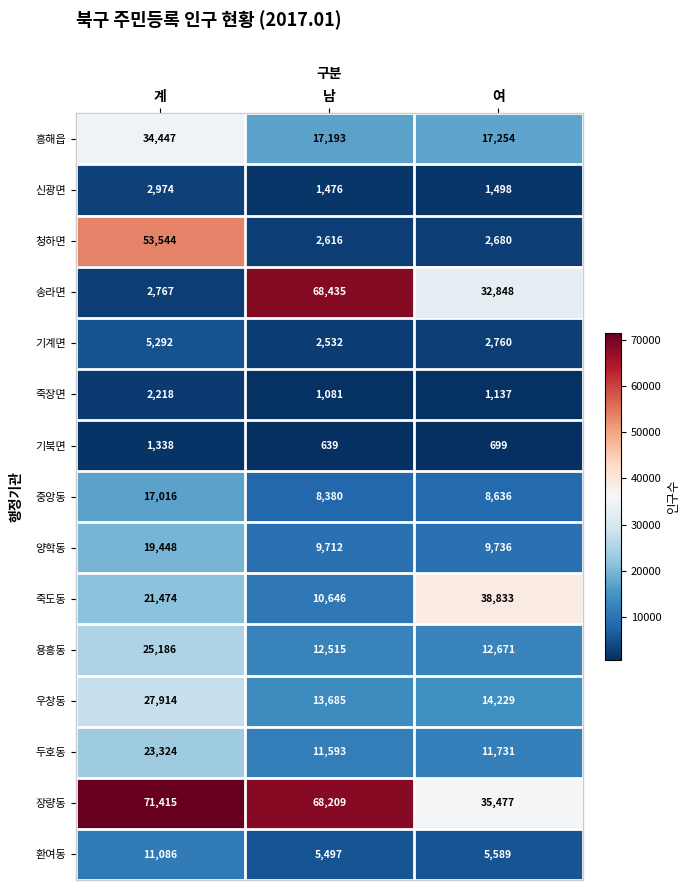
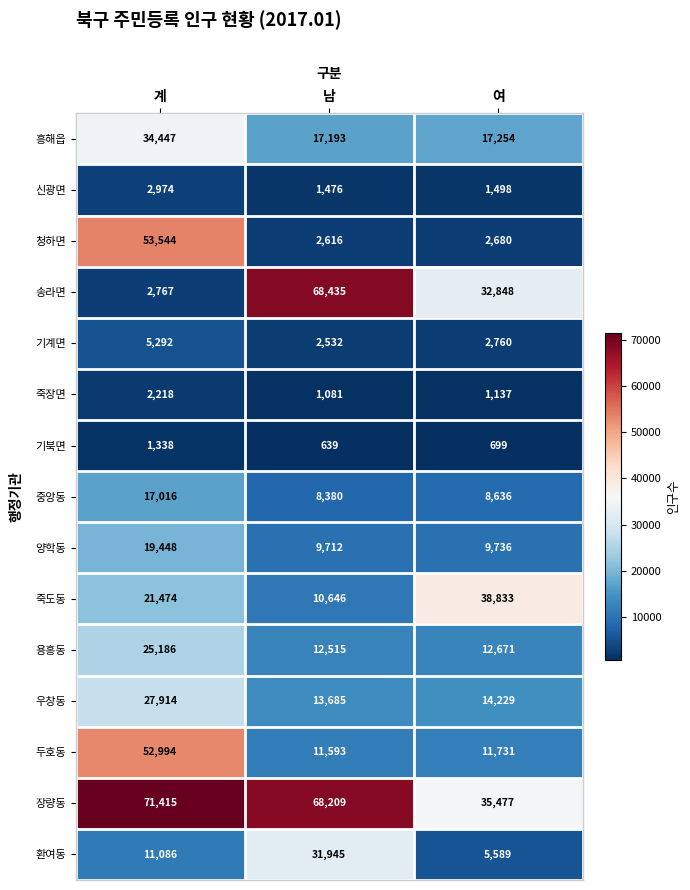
두호동, 계: 23,324 -> 52,994
환여동, 남: 5,497 -> 31,945
